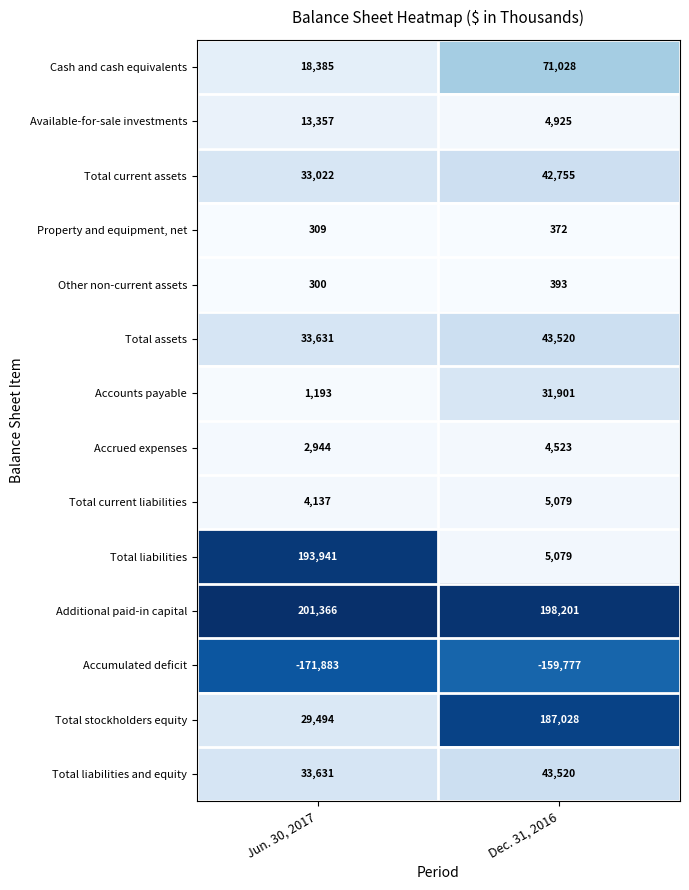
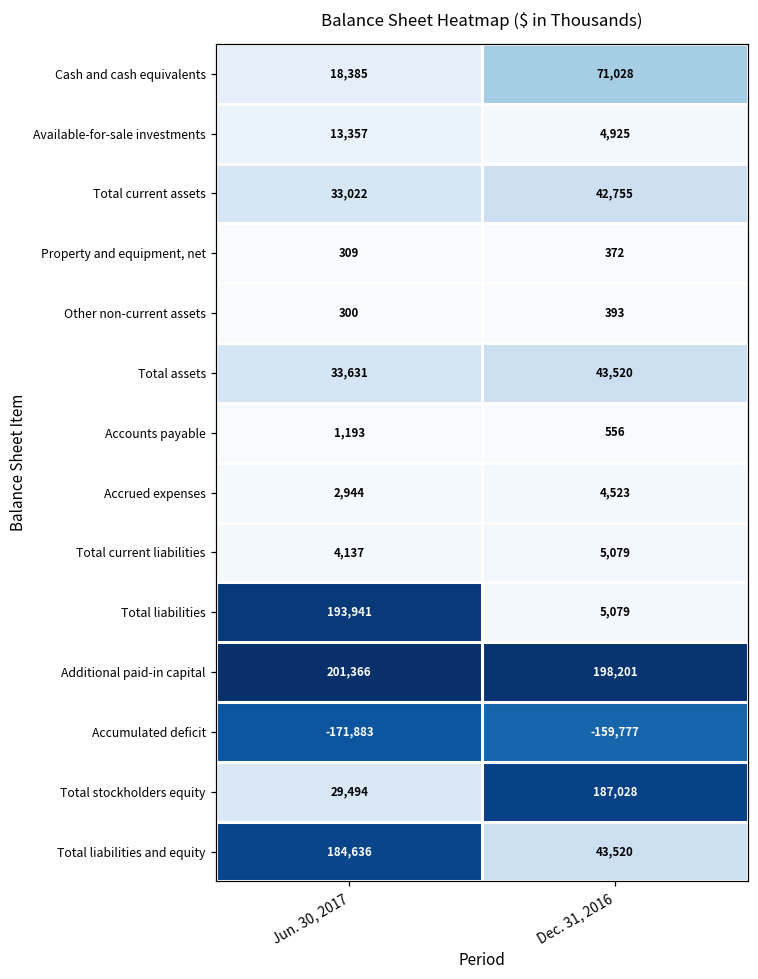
Accounts payable, Dec. 31, 2016: 31,901 -> 556
Total liabilities and equity, Jun. 30, 2017: 33,631 -> 184,636
